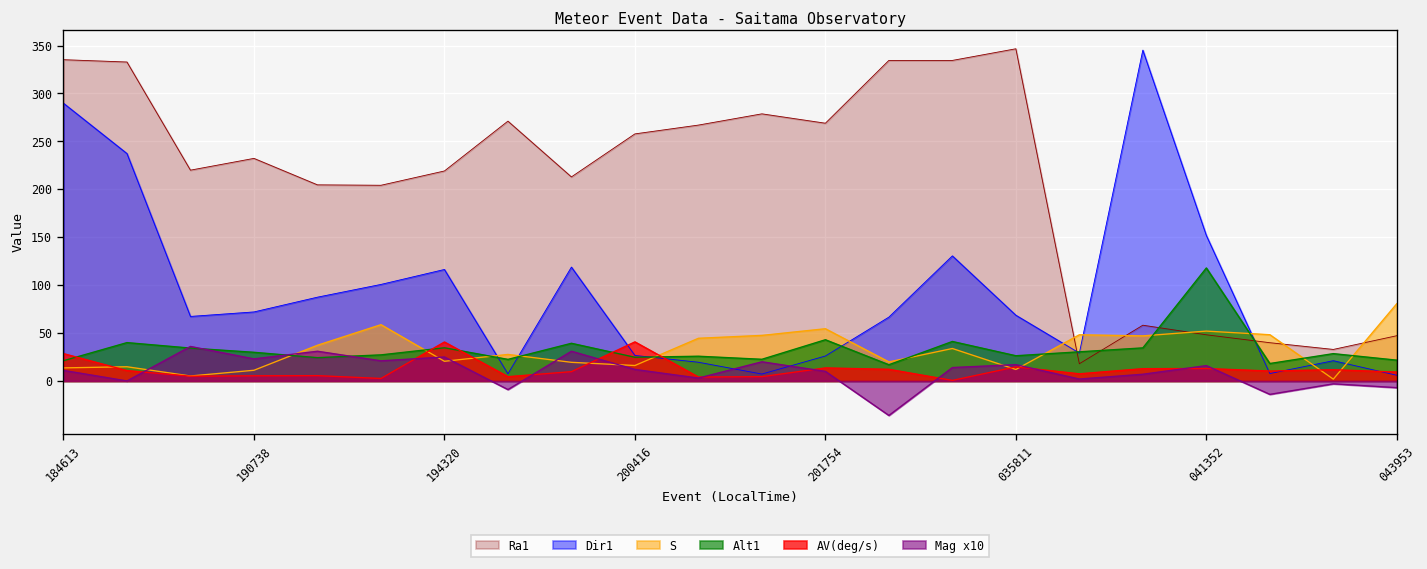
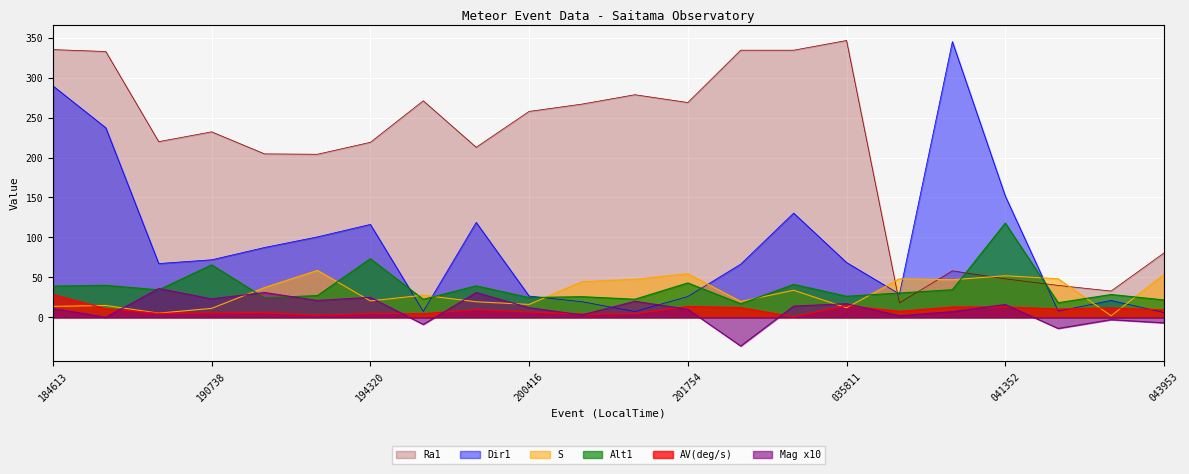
Alt1, 184613: 20 -> 40
Alt1, 190738: 30 -> 70
Alt1, 194320: 30 -> 70
AV(deg/s), 194320: 40 -> 0
AV(deg/s), 200416: 40 -> 10
Ra1, 043953: 50 -> 80
S, 043953: 80 -> 50
